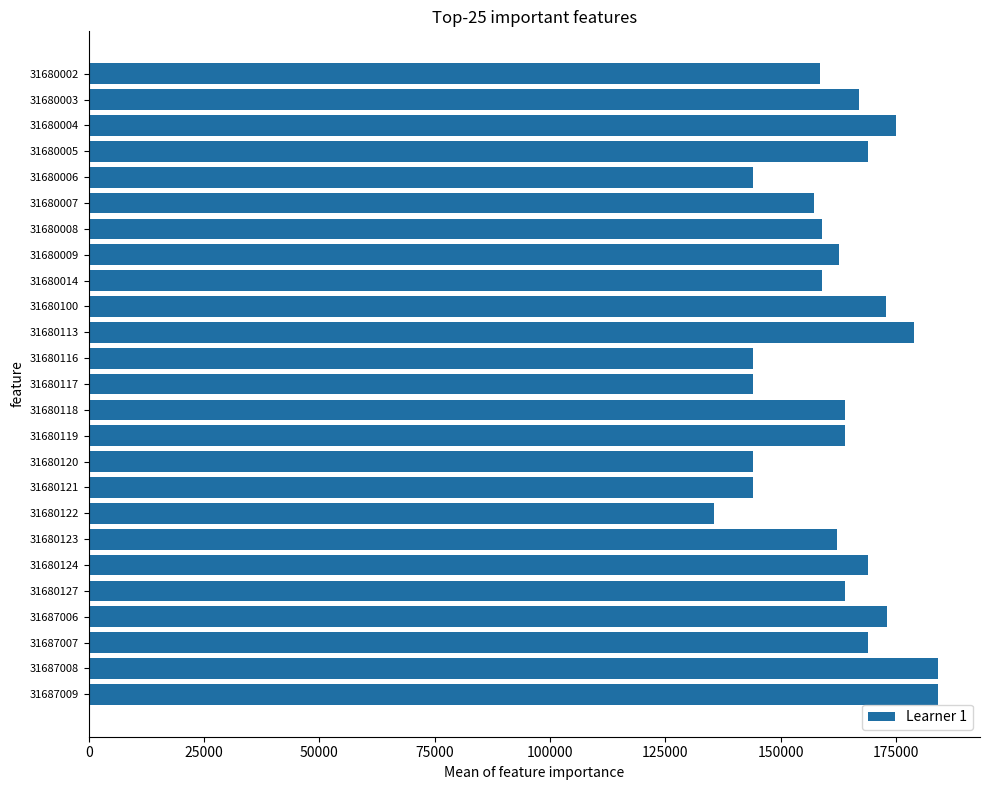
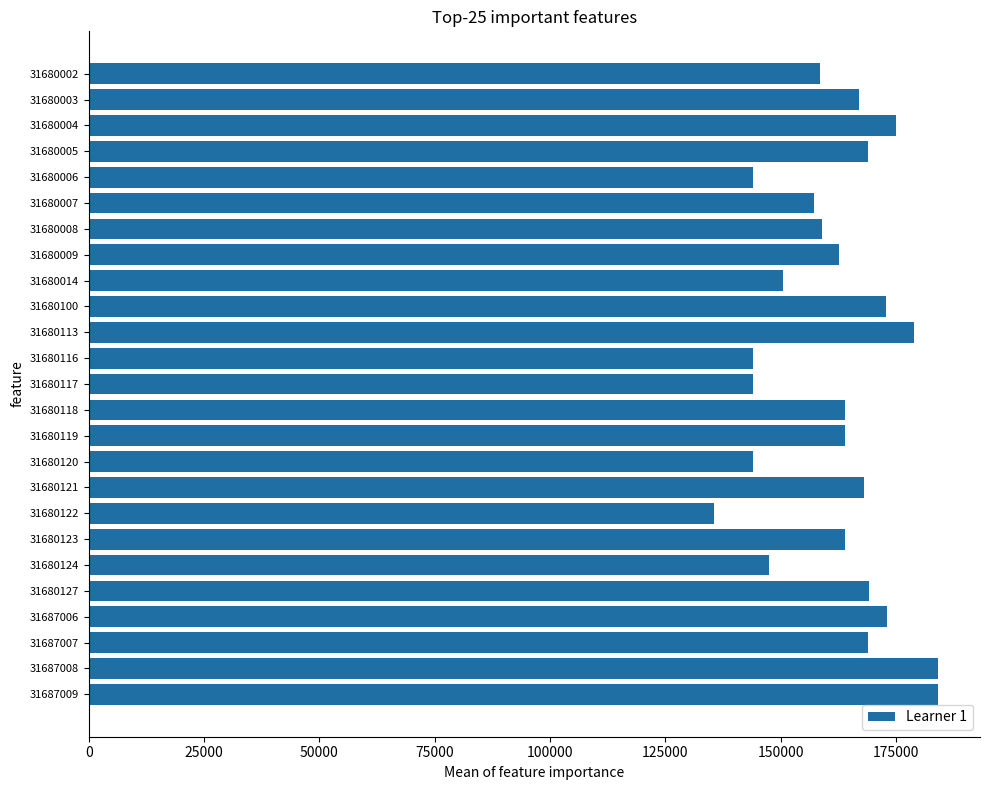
31680014: 159000 -> 151000
31680121: 144000 -> 168000
31680123: 162000 -> 164000
31680124: 169000 -> 147000
31680127: 164000 -> 169000
